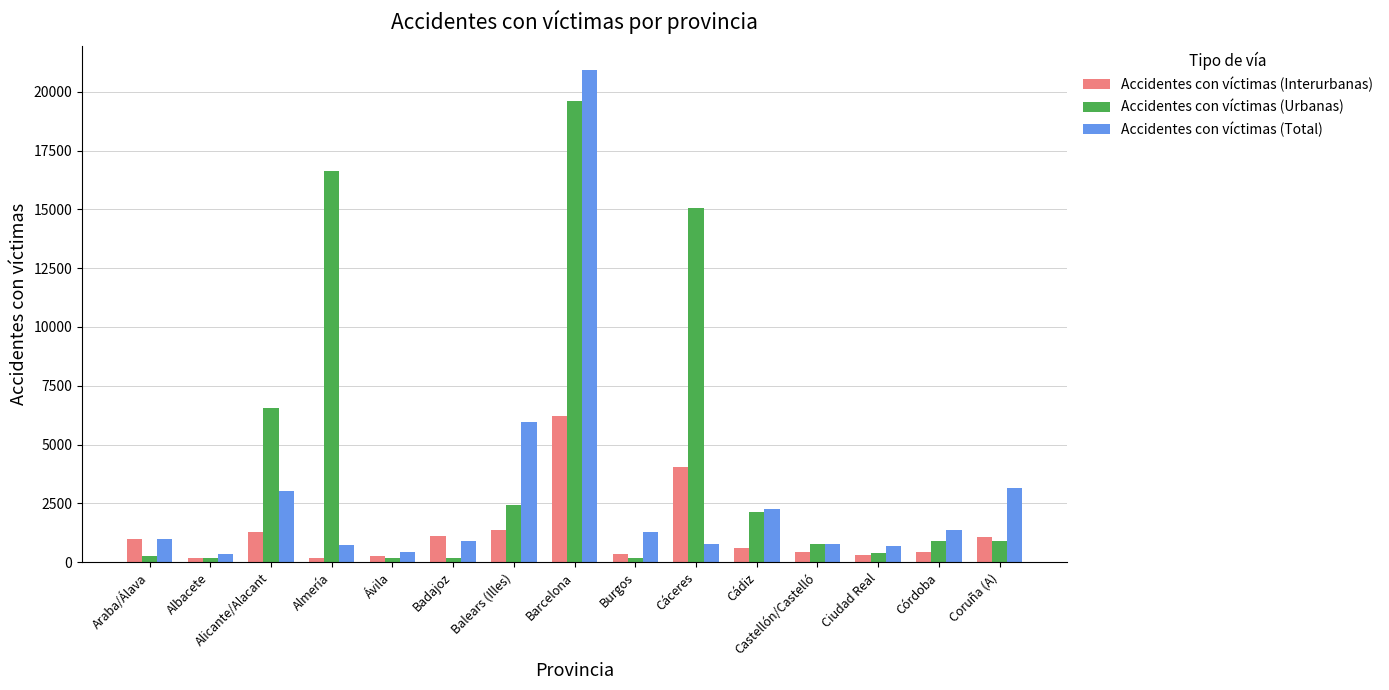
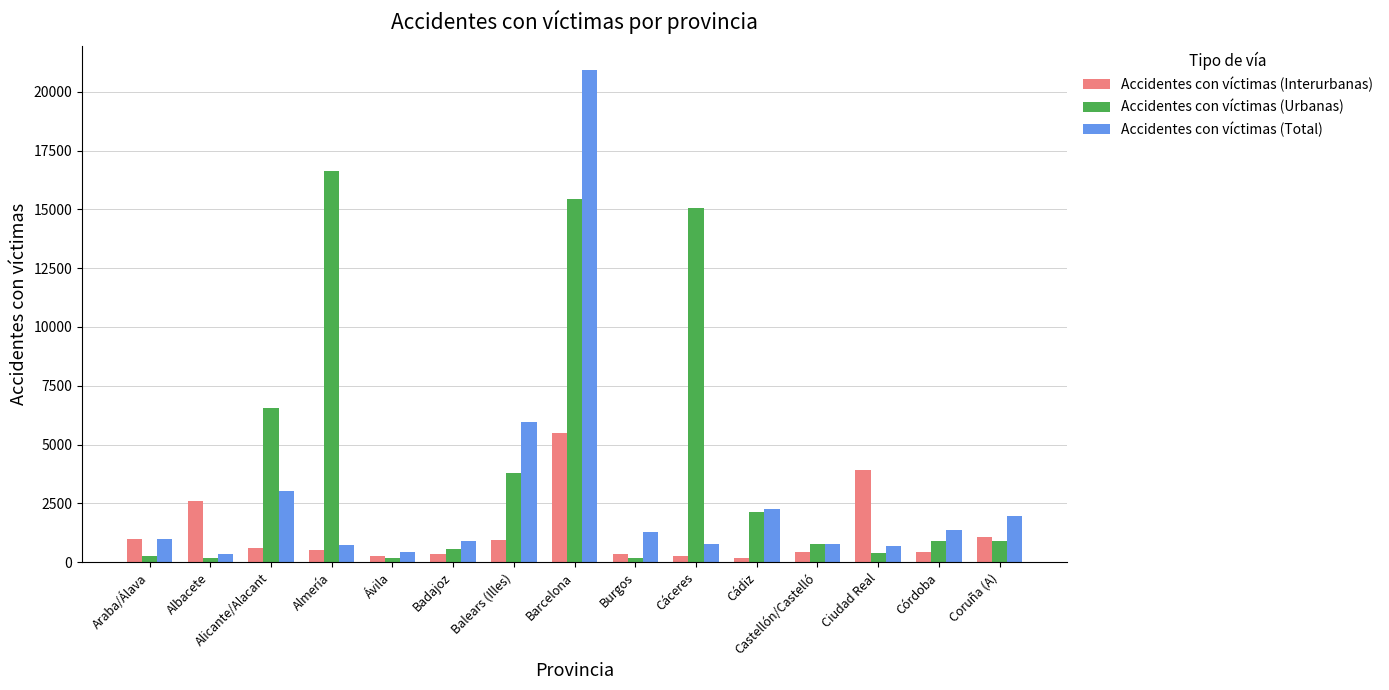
Accidentes con víctimas (Interurbanas), Albacete: 200 -> 2600
Accidentes con víctimas (Interurbanas), Alicante/Alacant: 1300 -> 600
Accidentes con víctimas (Interurbanas), Almería: 200 -> 500
Accidentes con víctimas (Interurbanas), Badajoz: 1100 -> 300
Accidentes con víctimas (Urbanas), Badajoz: 200 -> 500
Accidentes con víctimas (Interurbanas), Balears (Illes): 1400 -> 900
Accidentes con víctimas (Urbanas), Balears (Illes): 2400 -> 3800
Accidentes con víctimas (Interurbanas), Barcelona: 6200 -> 5500
Accidentes con víctimas (Urbanas), Barcelona: 19600 -> 15400
Accidentes con víctimas (Interurbanas), Cáceres: 4000 -> 300
Accidentes con víctimas (Interurbanas), Cádiz: 600 -> 200
Accidentes con víctimas (Interurbanas), Ciudad Real: 300 -> 3900
Accidentes con víctimas (Total), Coruña (A): 3200 -> 2000
